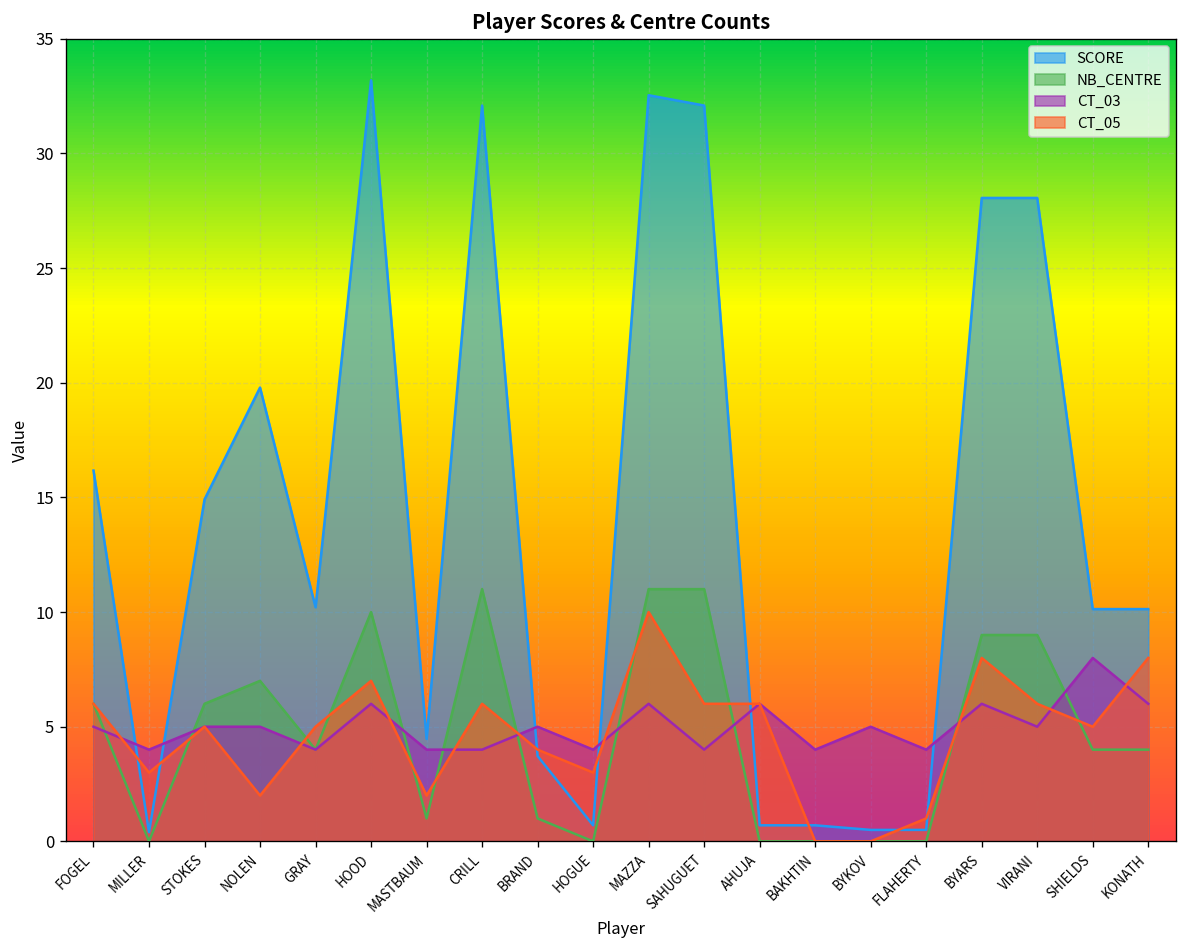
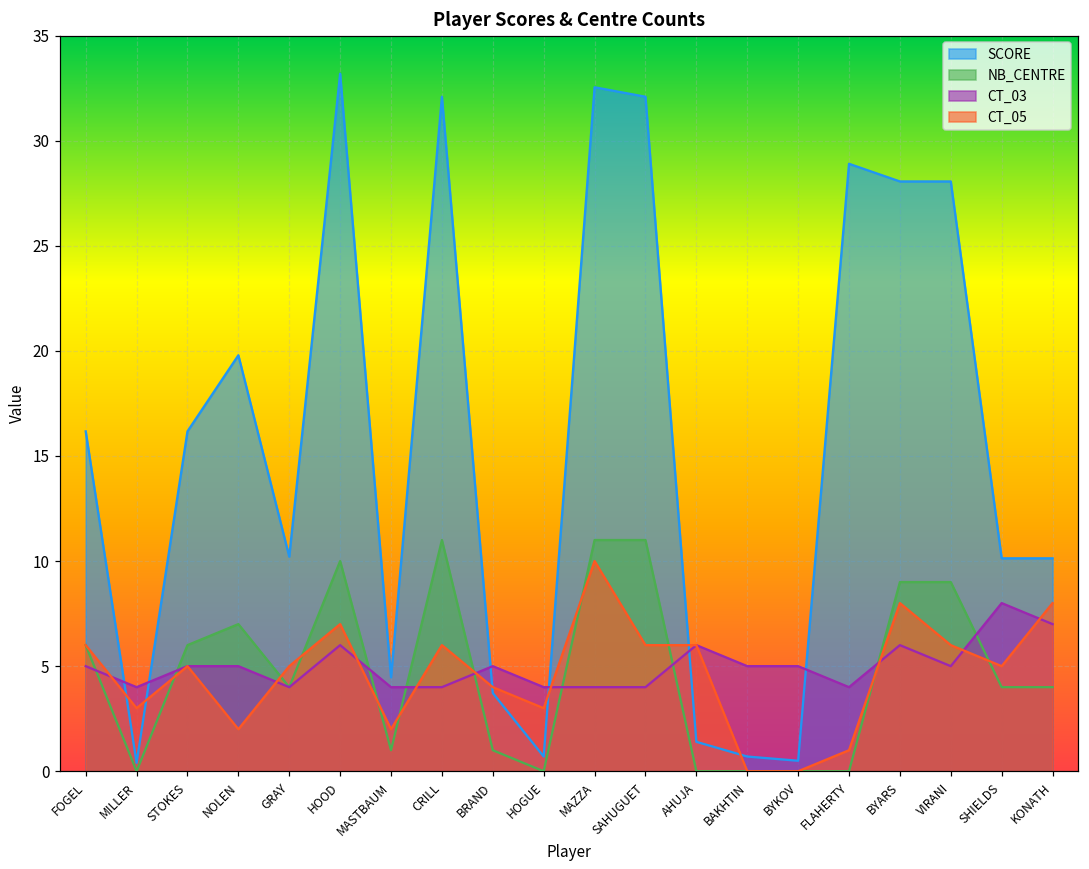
SCORE, STOKES: 14.9 -> 16.2
CT_03, MAZZA: 6 -> 4
SCORE, AHUJA: 0.7 -> 1.4
CT_03, BAKHTIN: 4 -> 5
SCORE, FLAHERTY: 0.5 -> 28.9
CT_03, KONATH: 6 -> 7
